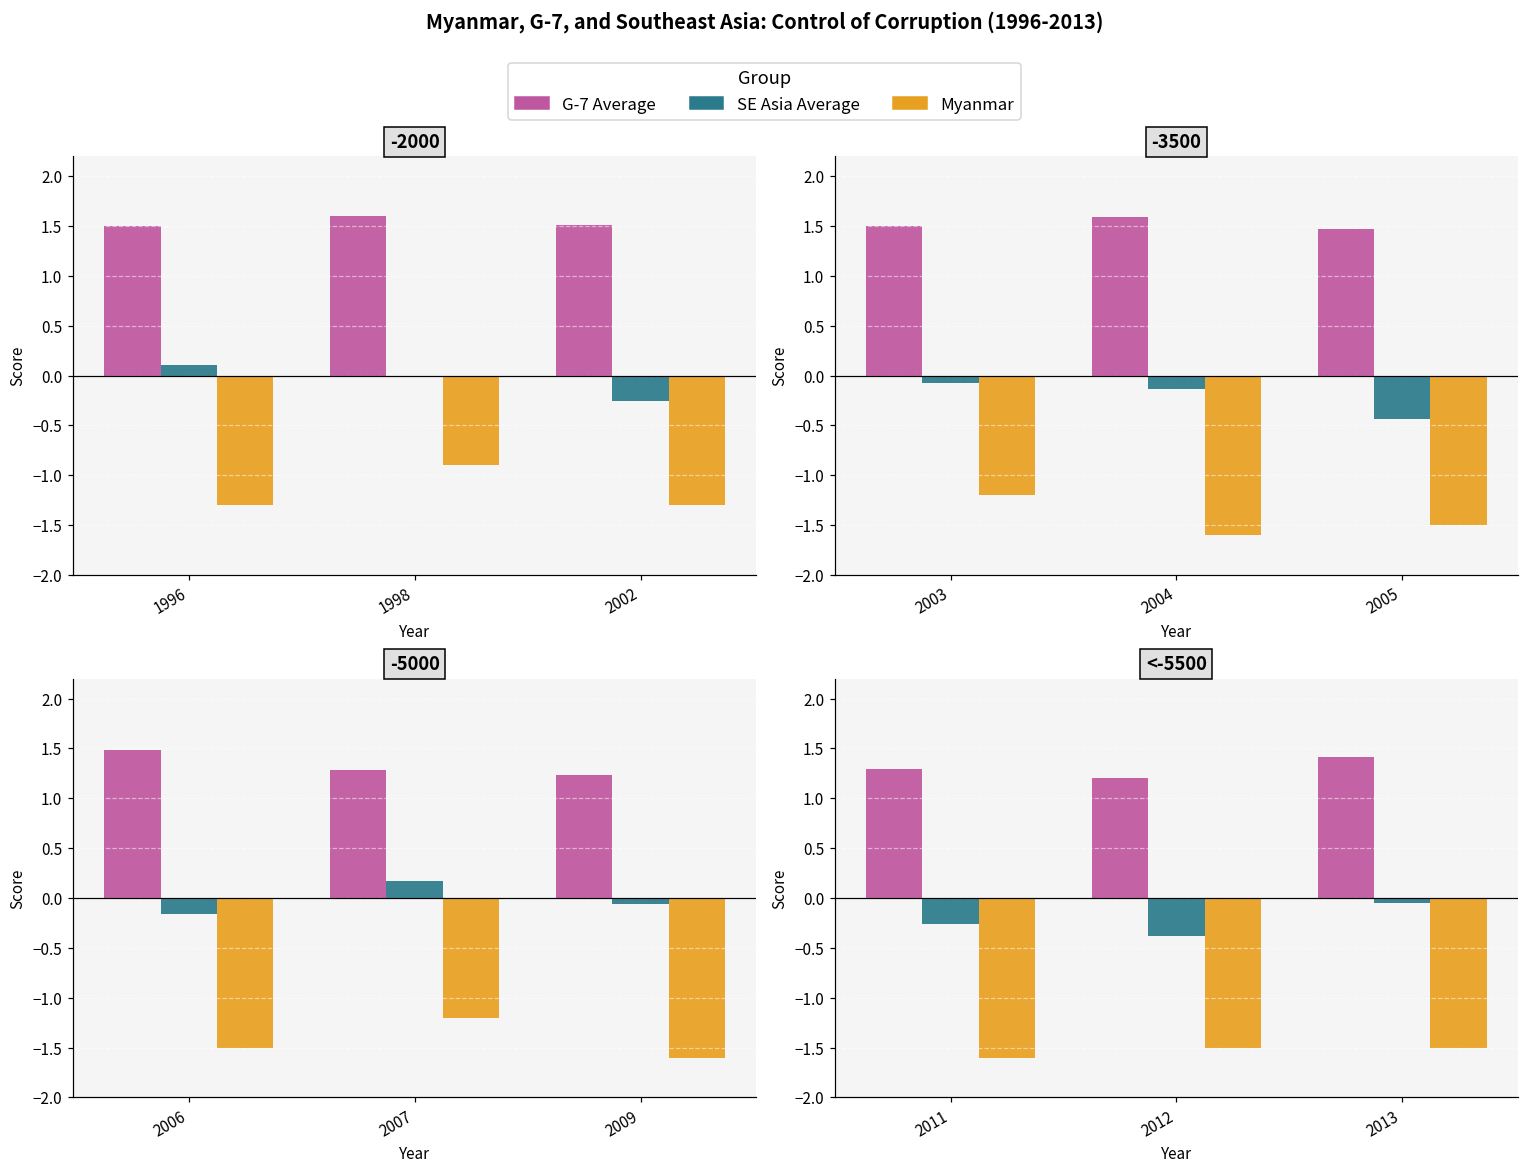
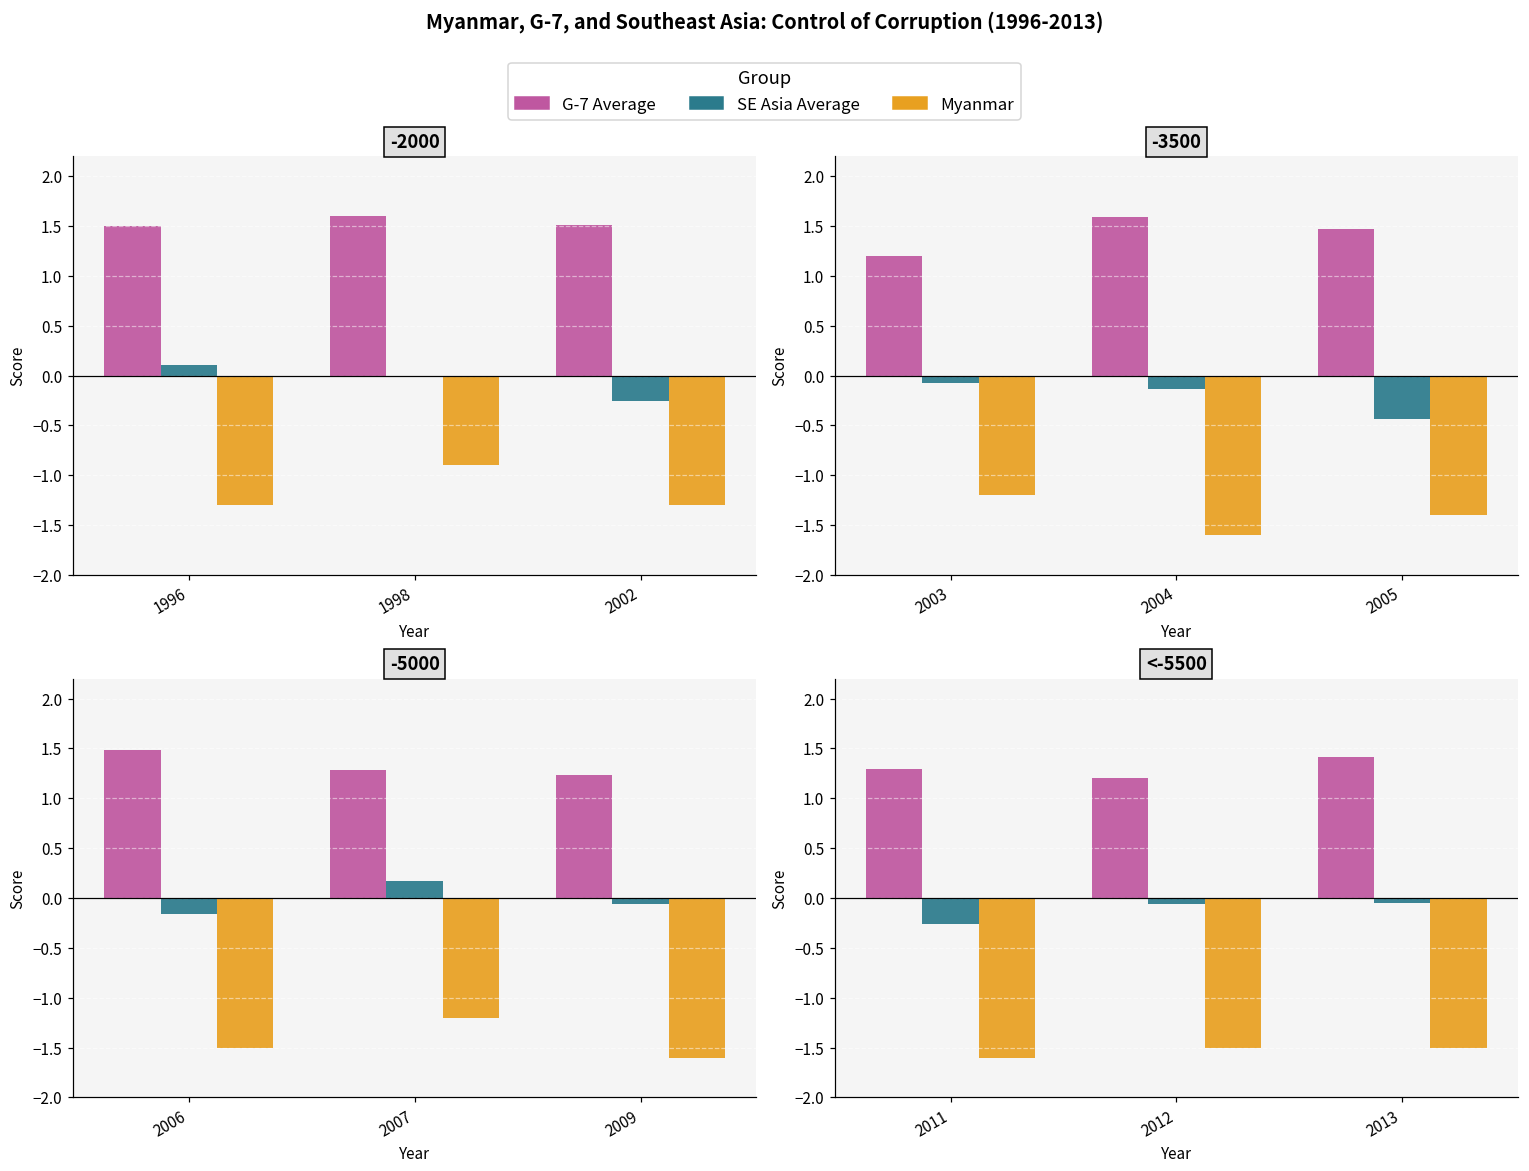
-3500, G-7 Average, 2003: 1.5 -> 1.2
-3500, Myanmar, 2005: -1.5 -> -1.4
<-5500, SE Asia Average, 2012: -0.4 -> -0.1
